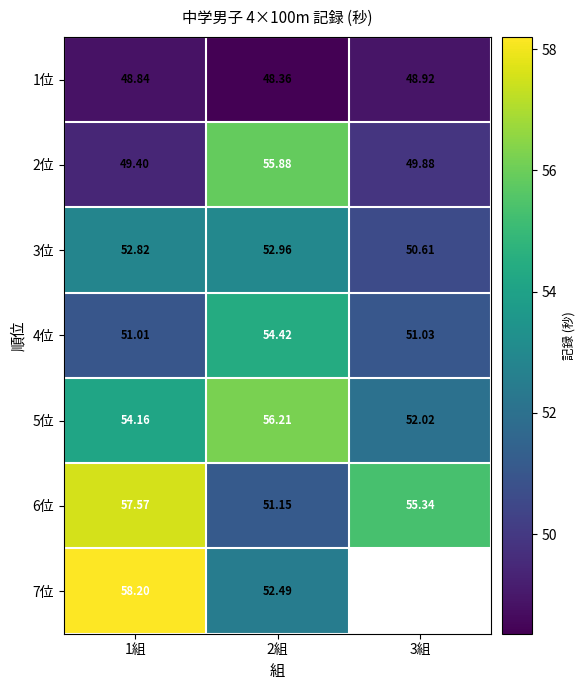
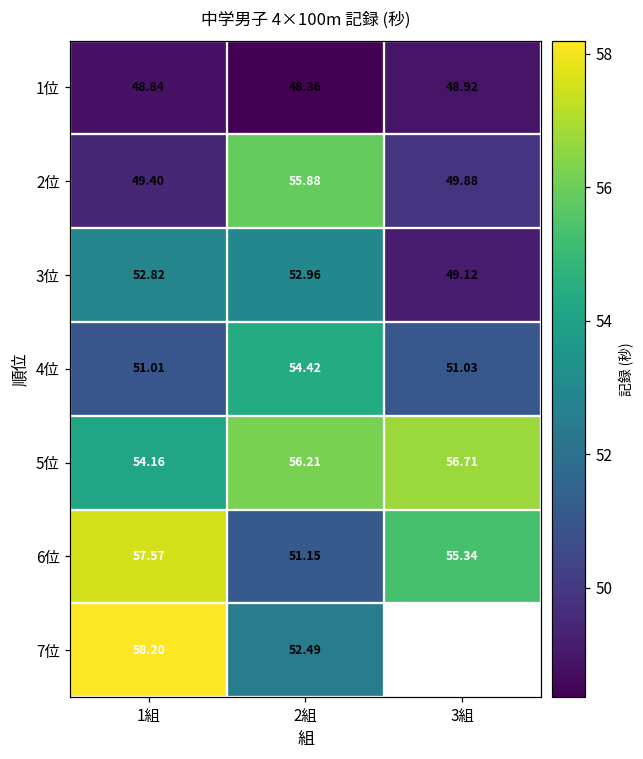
3位, 3組: 50.61 -> 49.12
5位, 3組: 52.02 -> 56.71
